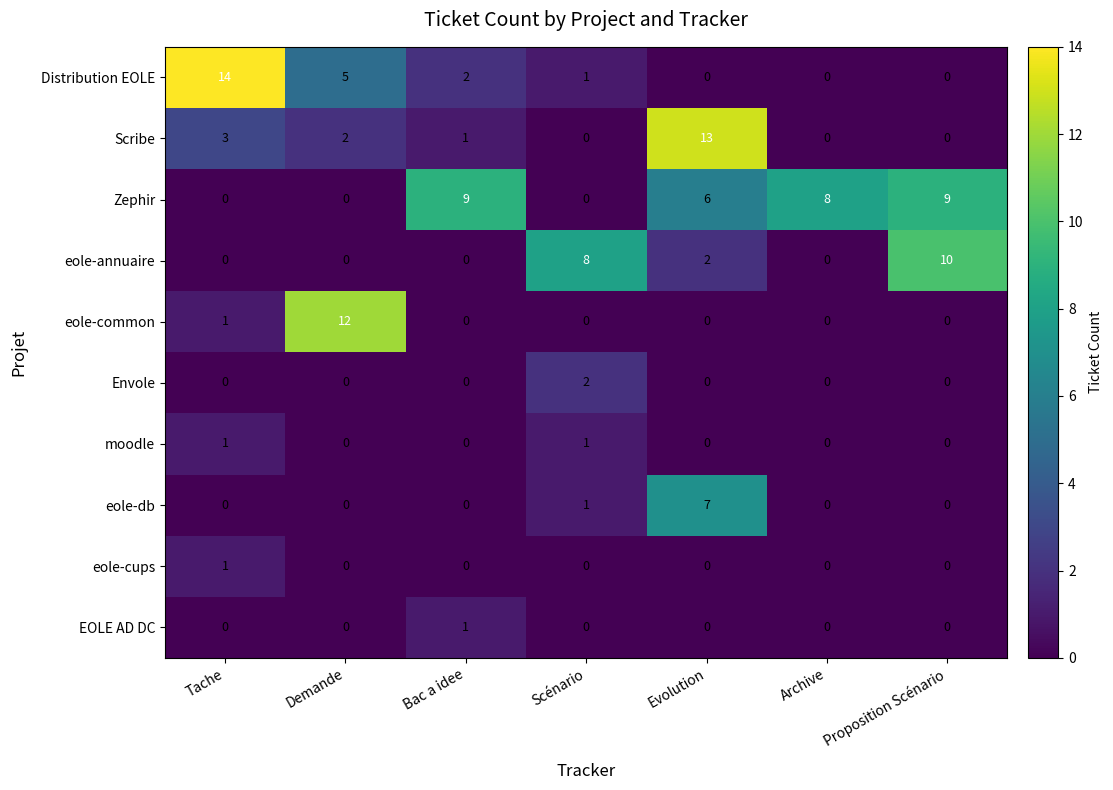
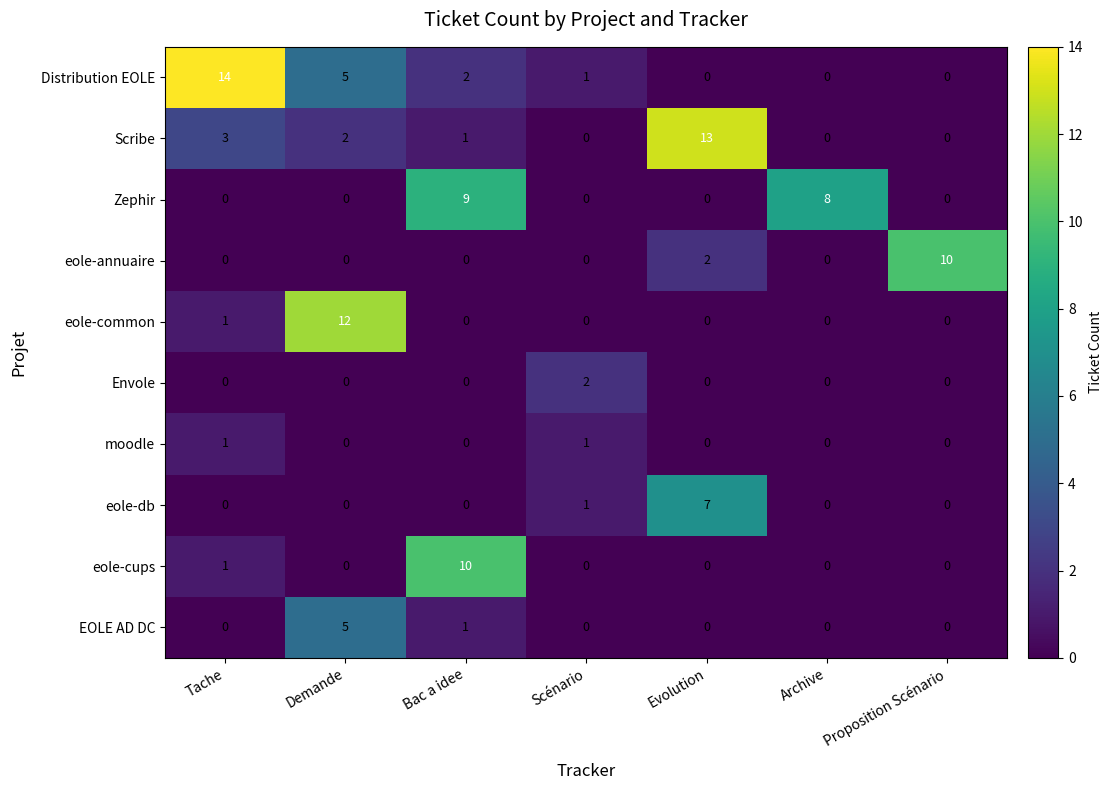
Zephir, Evolution: 6 -> 0
Zephir, Proposition Scénario: 9 -> 0
eole-annuaire, Scénario: 8 -> 0
eole-cups, Bac a idee: 0 -> 10
EOLE AD DC, Demande: 0 -> 5
